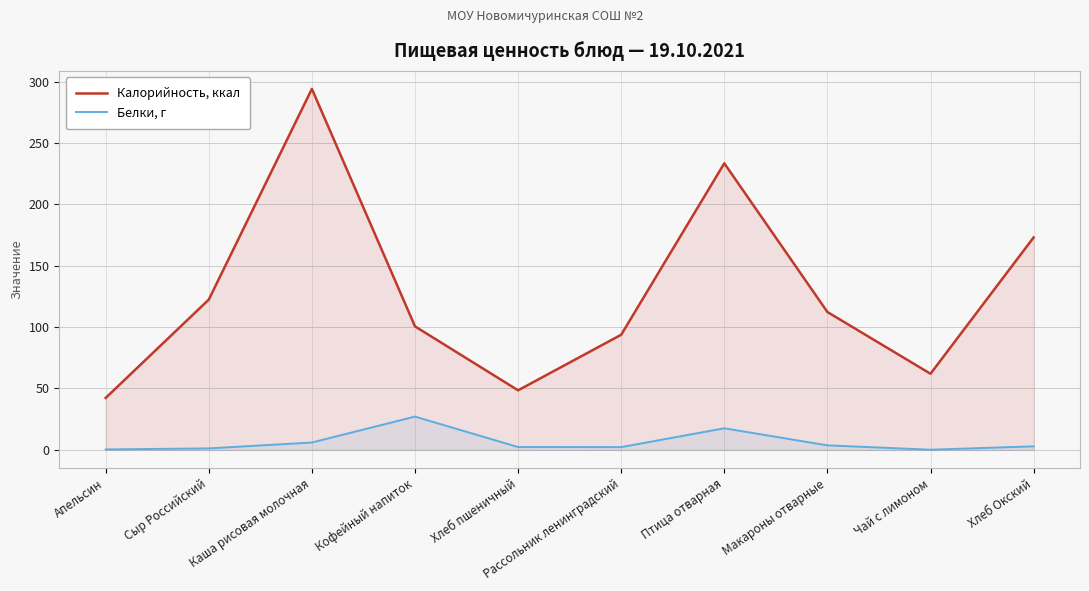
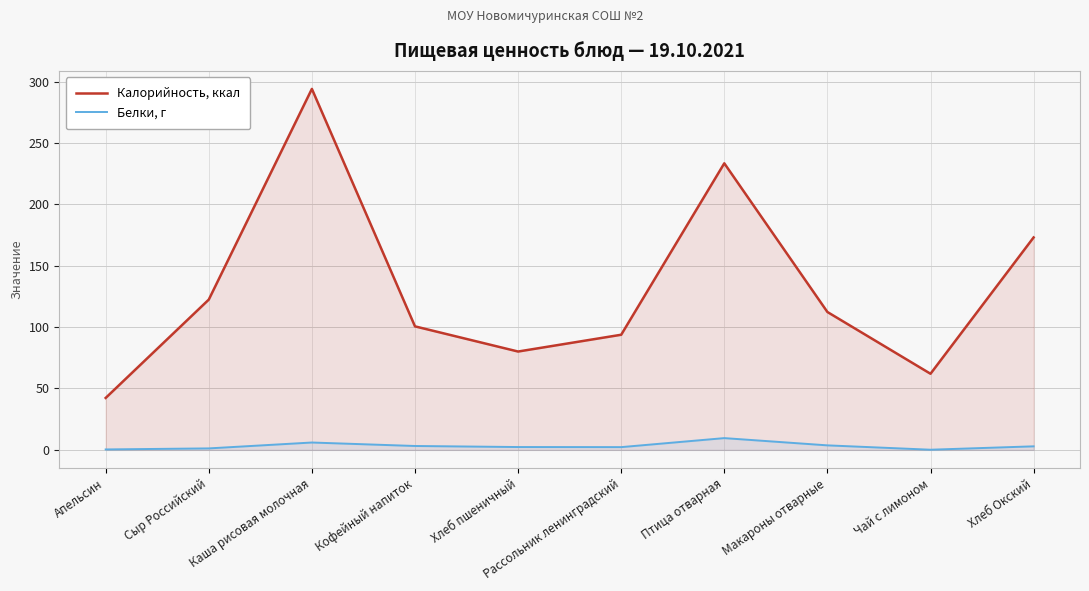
Белки, г, Кофейный напиток: 27 -> 3
Калорийность, ккал, Хлеб пшеничный: 49 -> 80
Белки, г, Птица отварная: 18 -> 10
